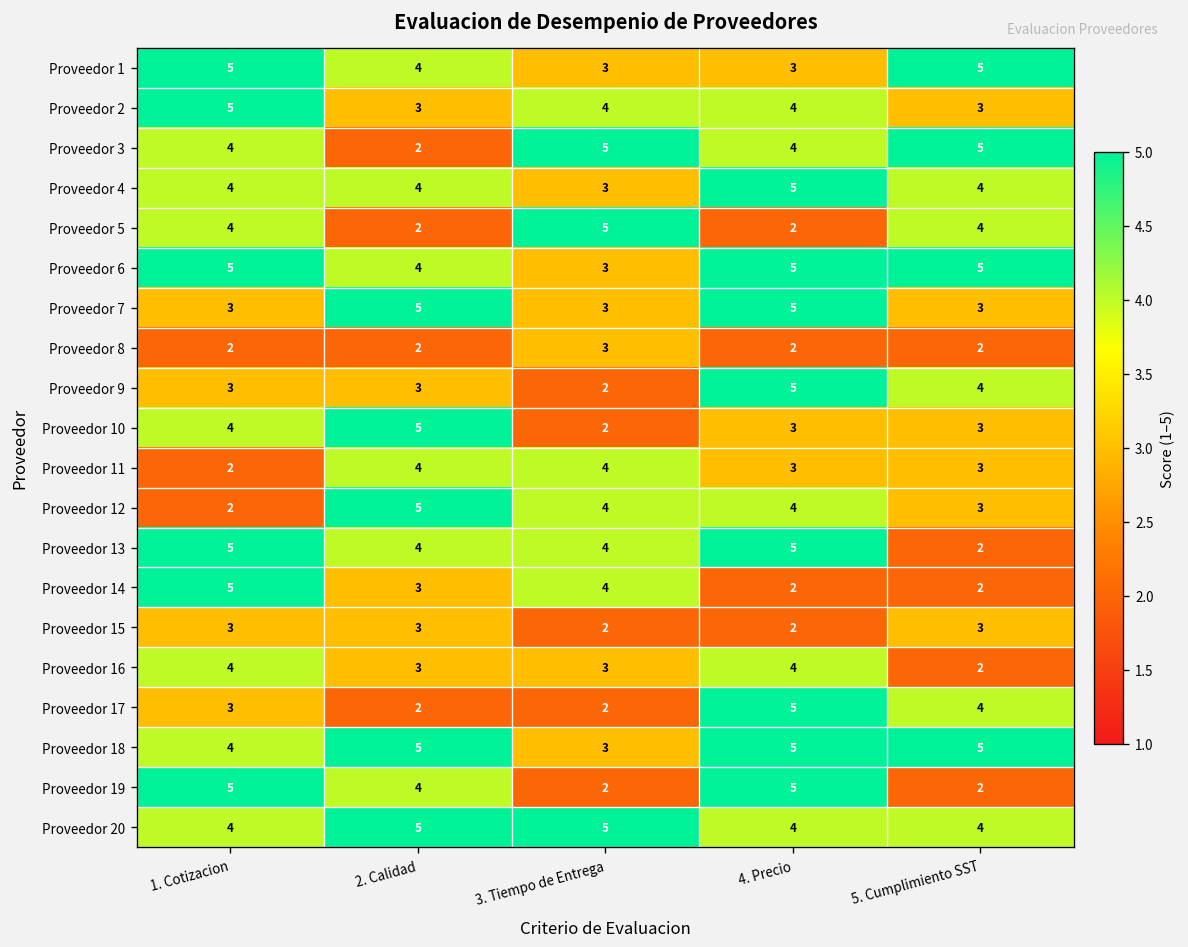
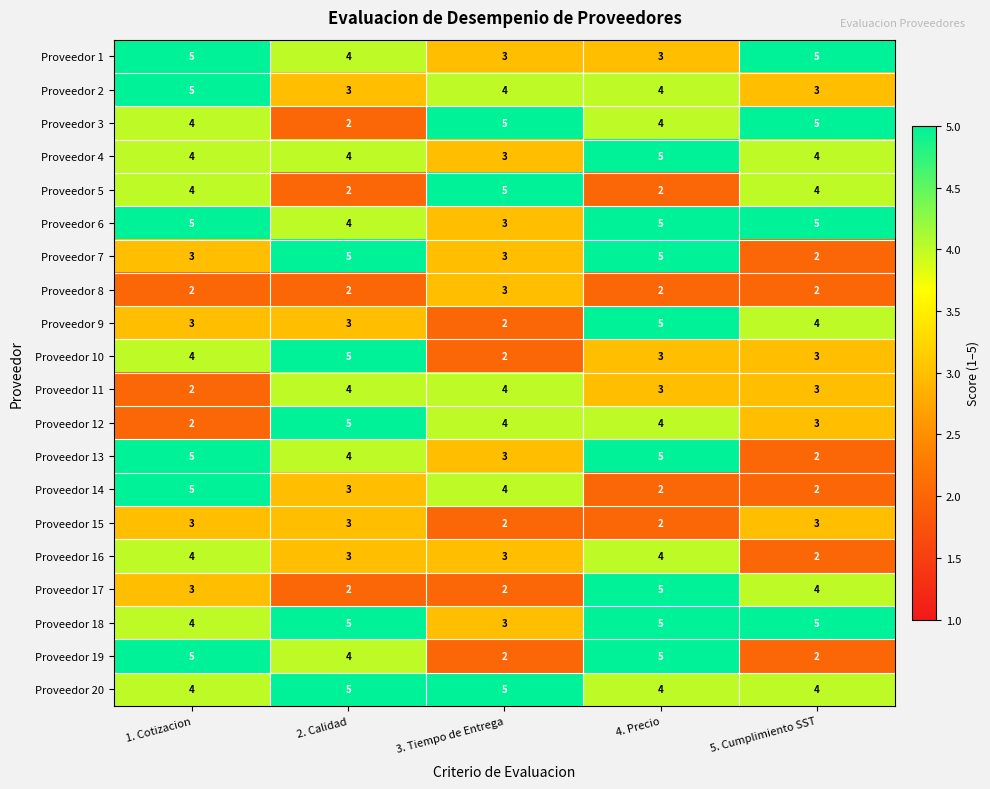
Proveedor 7, 5. Cumplimiento SST: 3 -> 2
Proveedor 13, 3. Tiempo de Entrega: 4 -> 3
